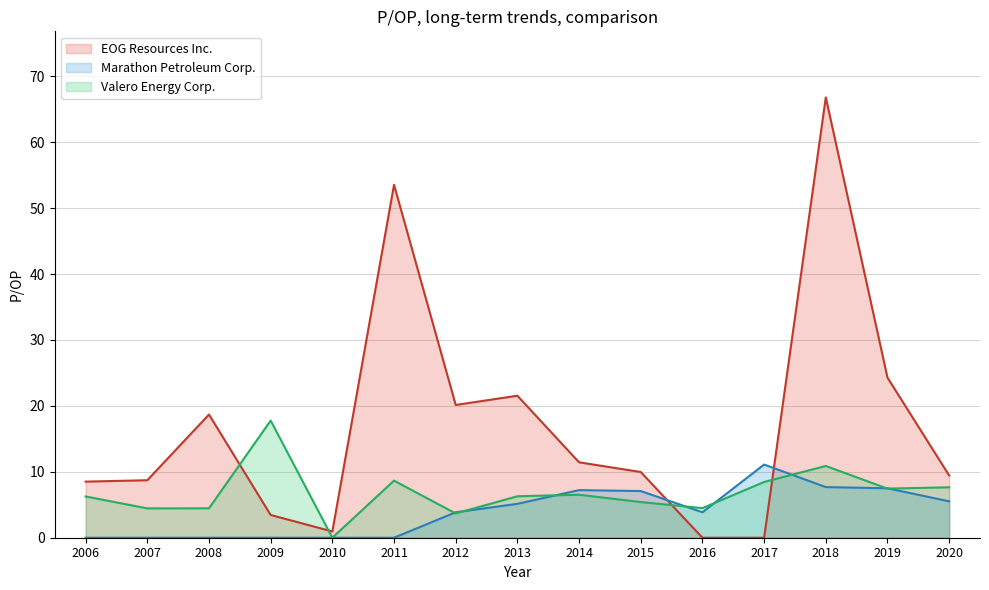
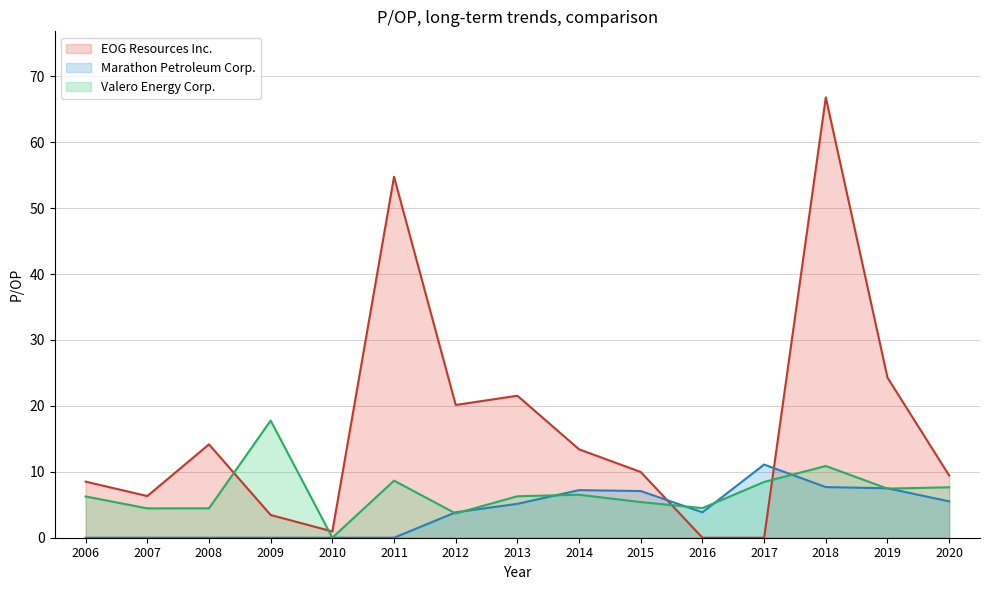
EOG Resources Inc., 2007: 9 -> 6
EOG Resources Inc., 2008: 19 -> 14
EOG Resources Inc., 2011: 54 -> 55
EOG Resources Inc., 2014: 11 -> 13
